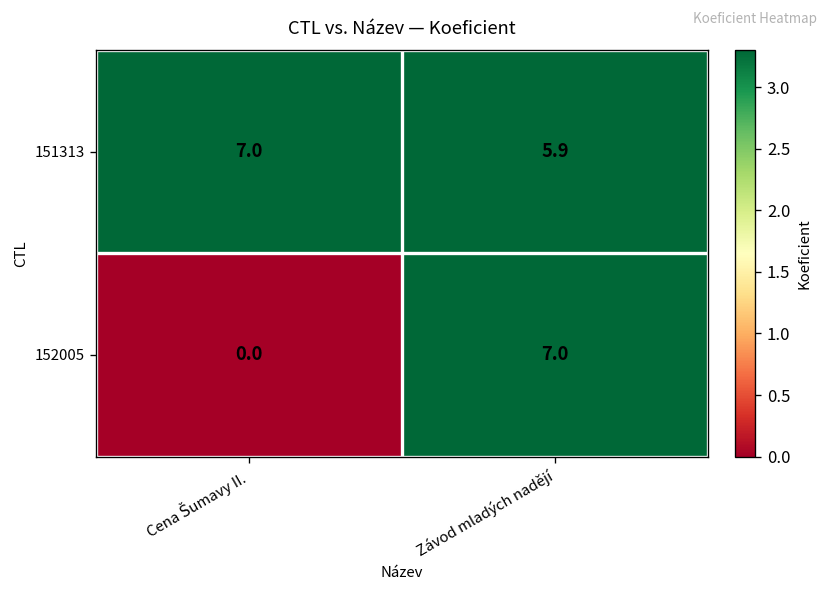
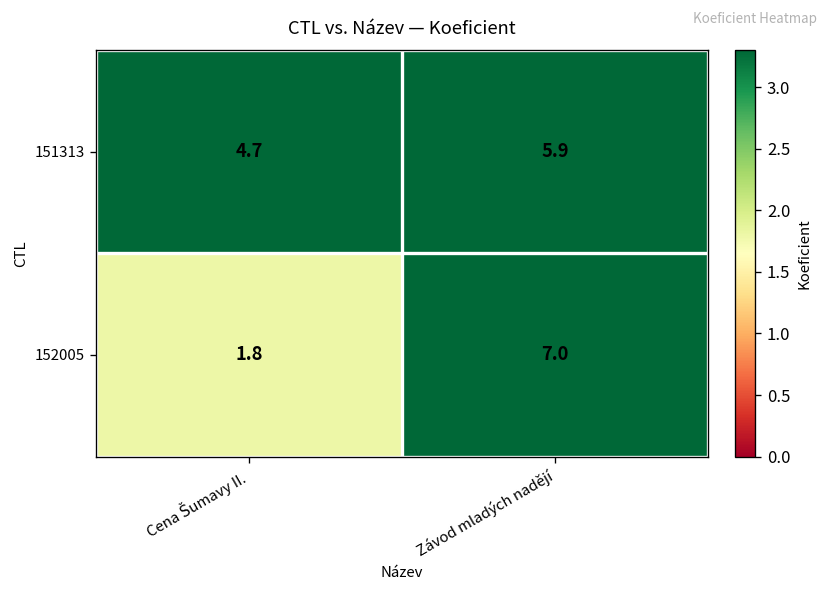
151313, Cena Šumavy II.: 7.0 -> 4.7
152005, Cena Šumavy II.: 0.0 -> 1.8
